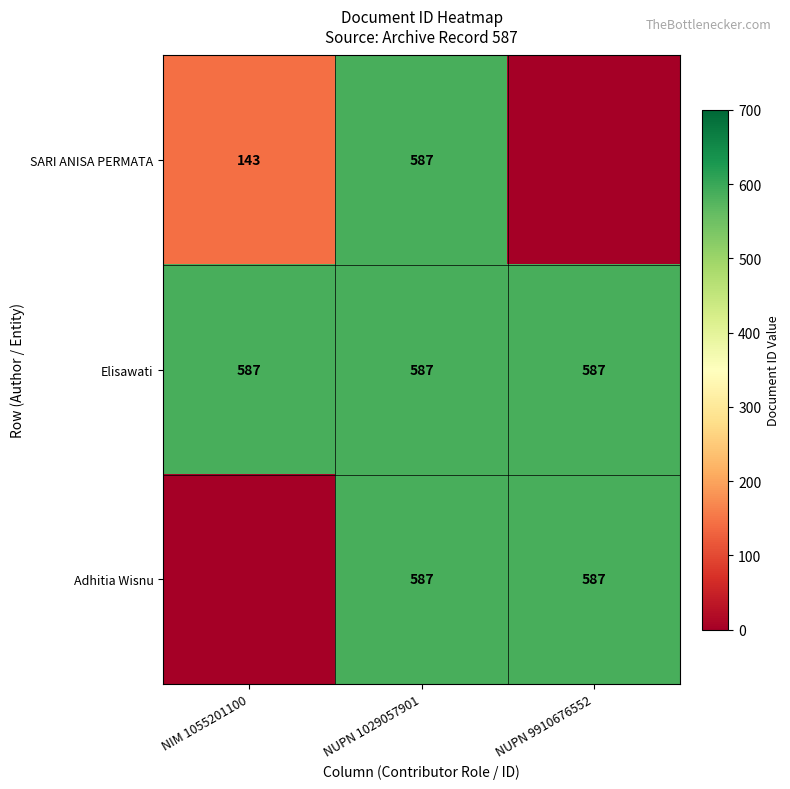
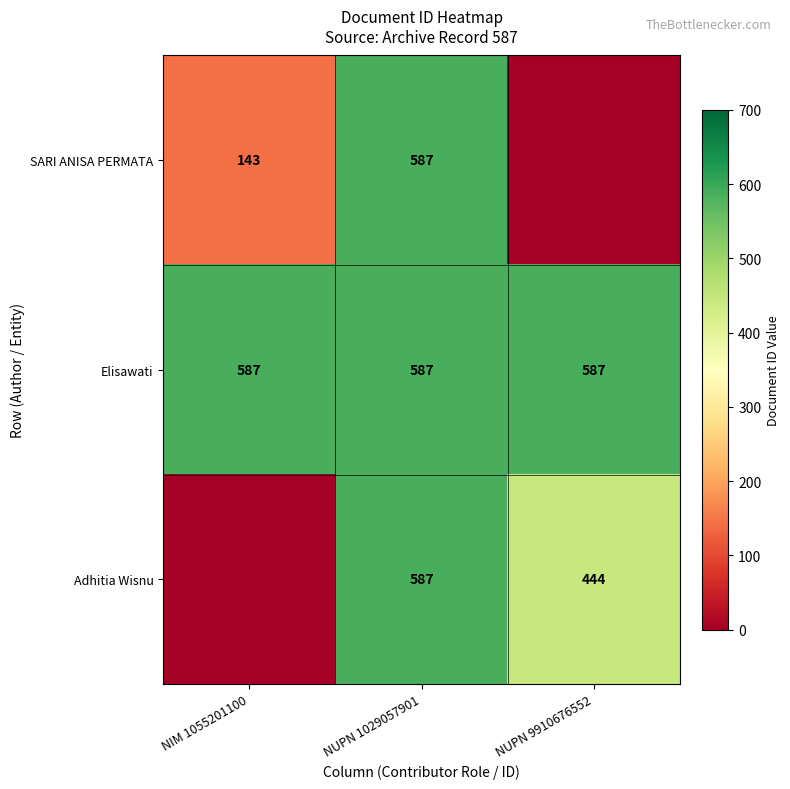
Adhitia Wisnu, NUPN 9910676552: 587 -> 444
